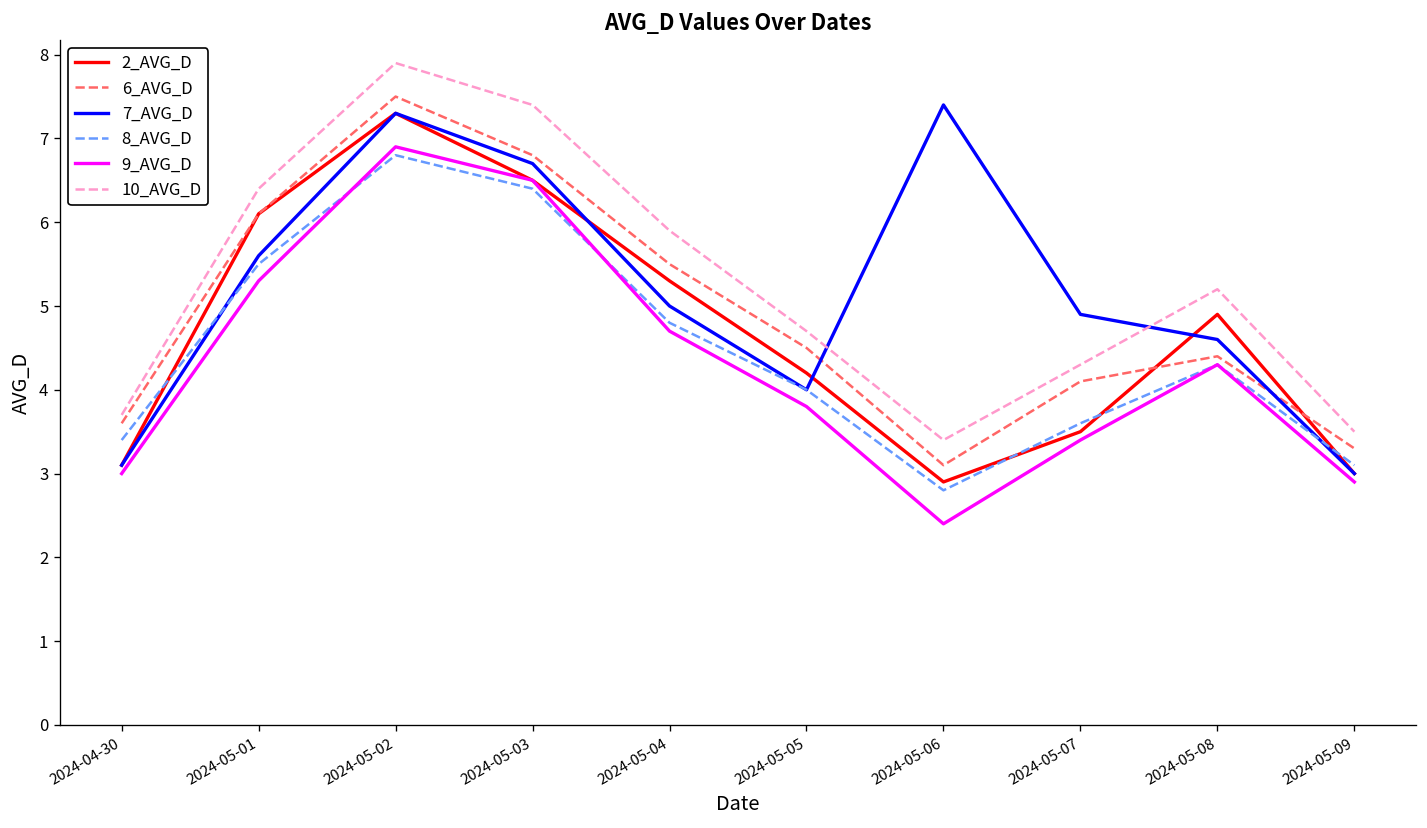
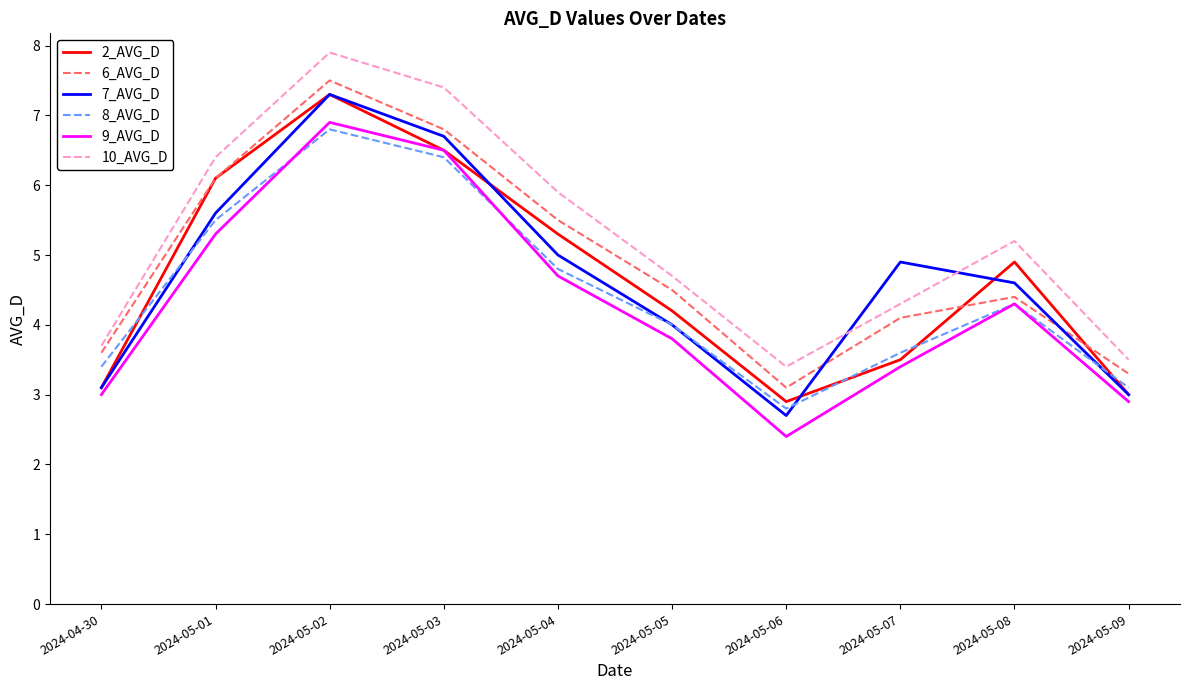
7_AVG_D, 2024-05-06: 7.4 -> 2.7
